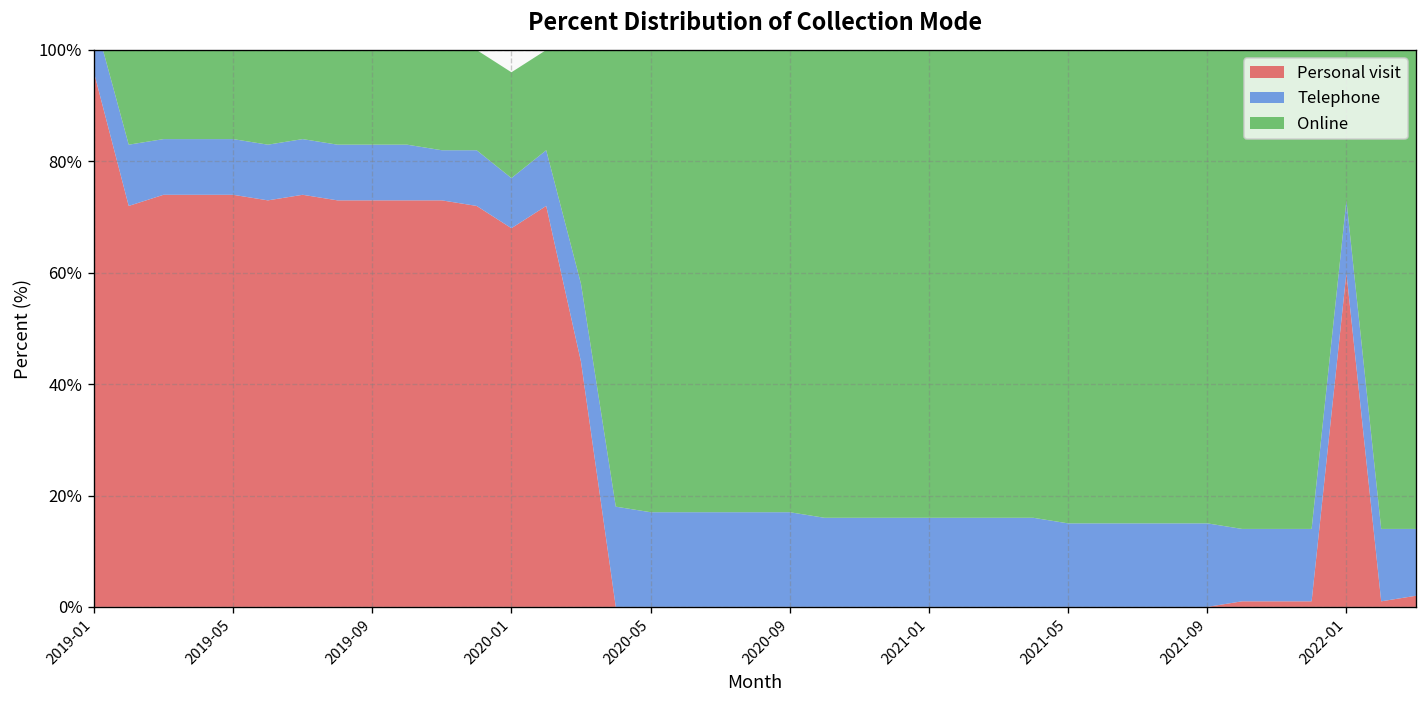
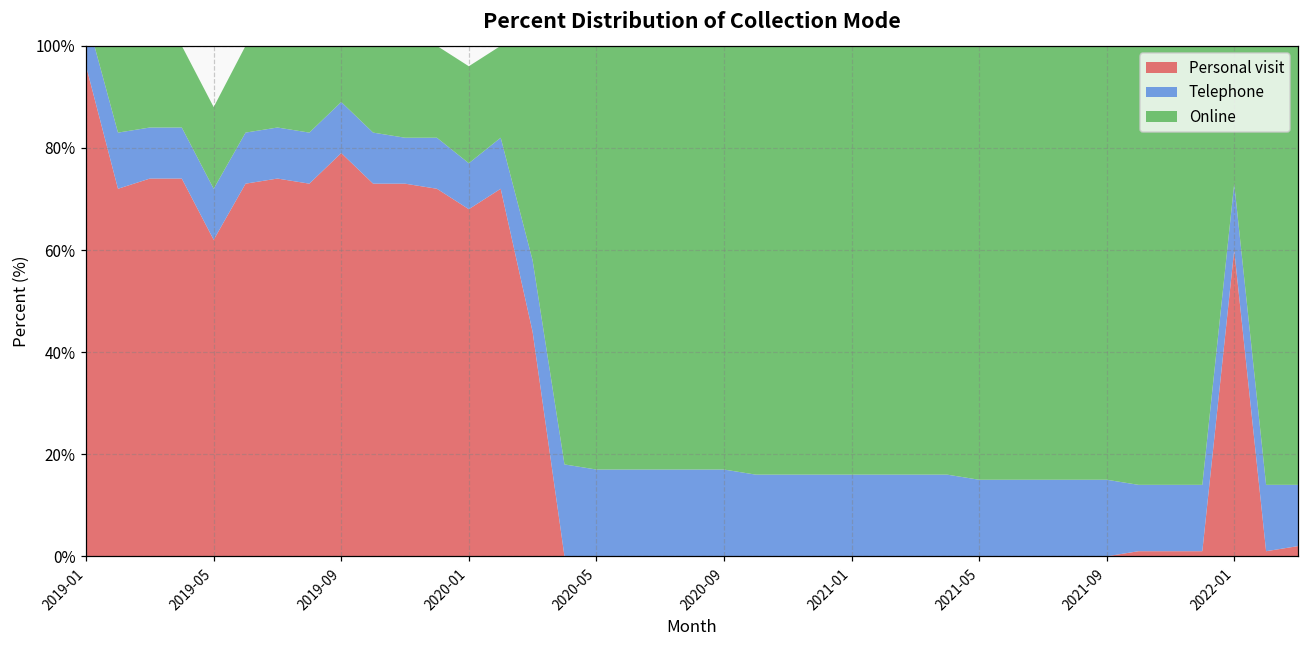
Personal visit, 2019-05: 74% -> 62%
Personal visit, 2019-09: 73% -> 79%
